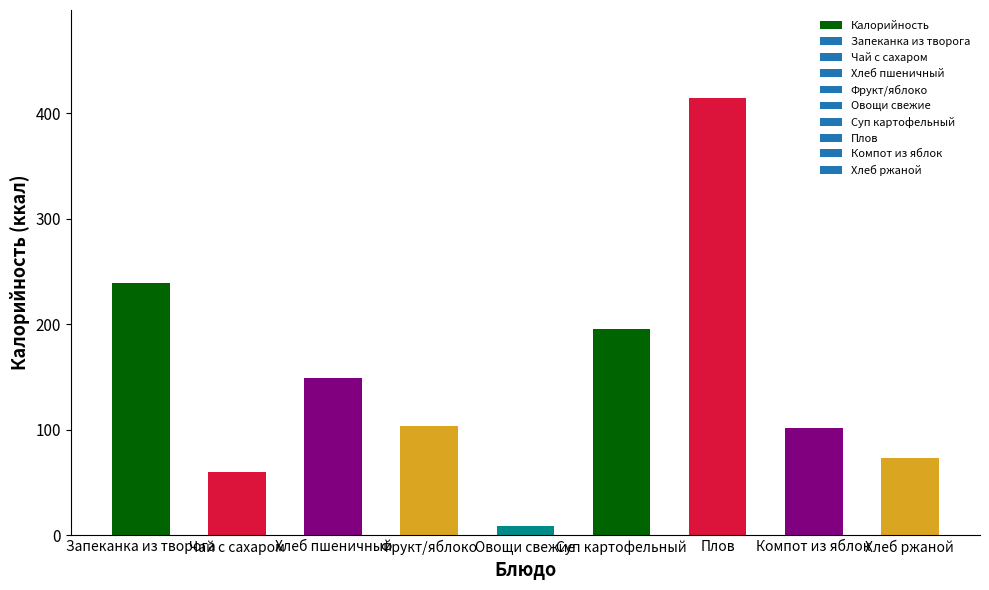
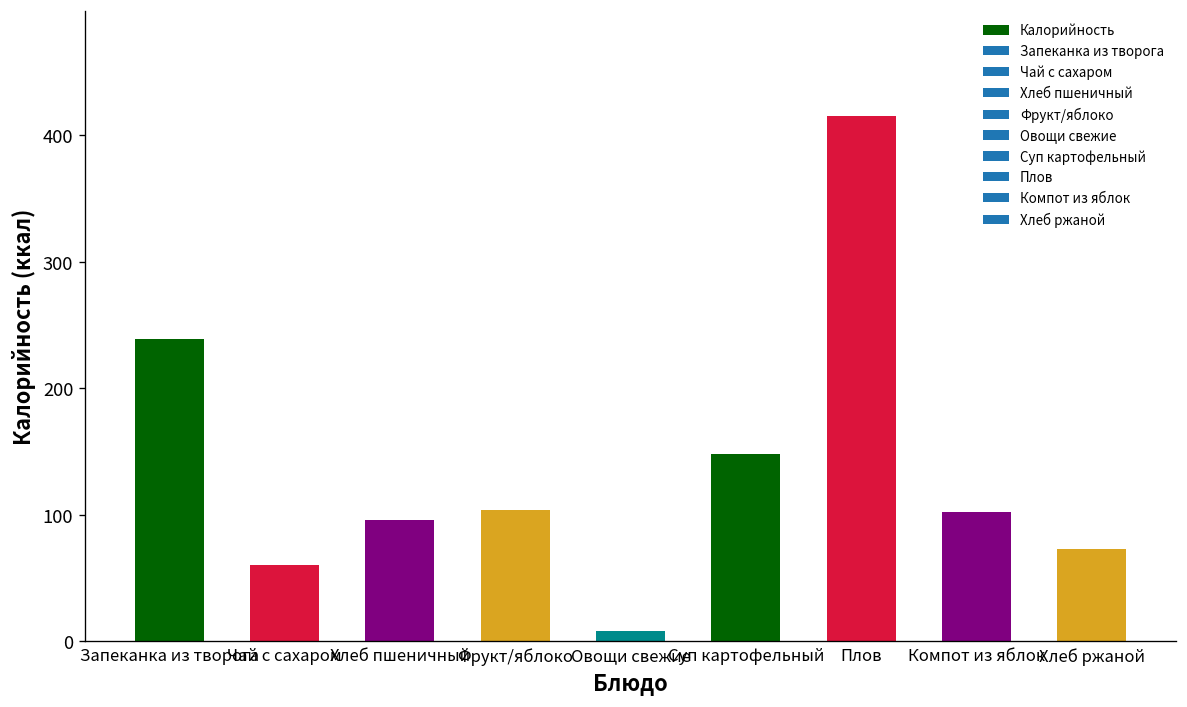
Хлеб пшеничный: 150 -> 96
Суп картофельный: 196 -> 148
